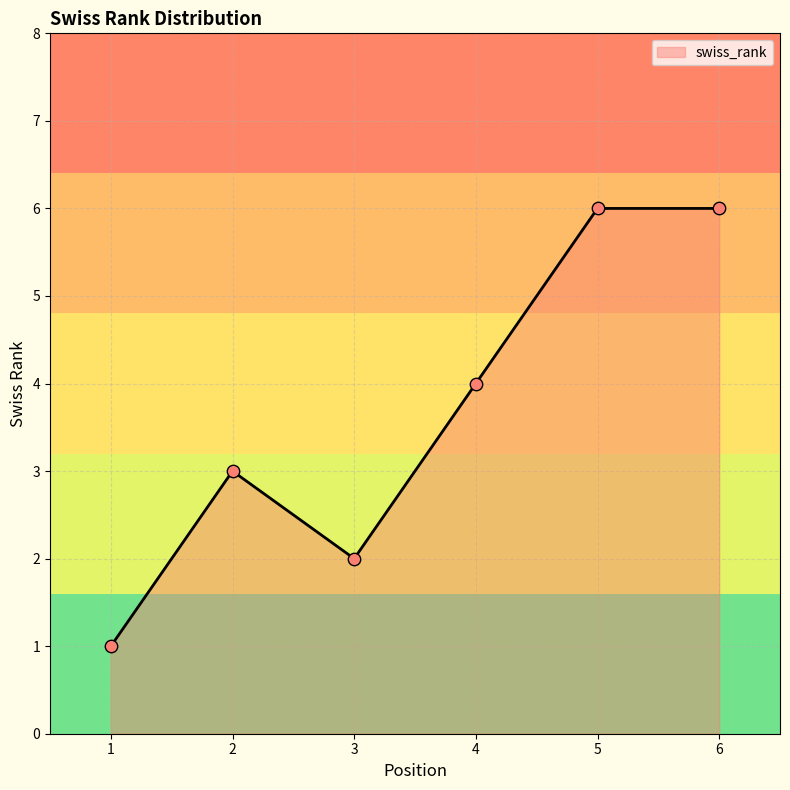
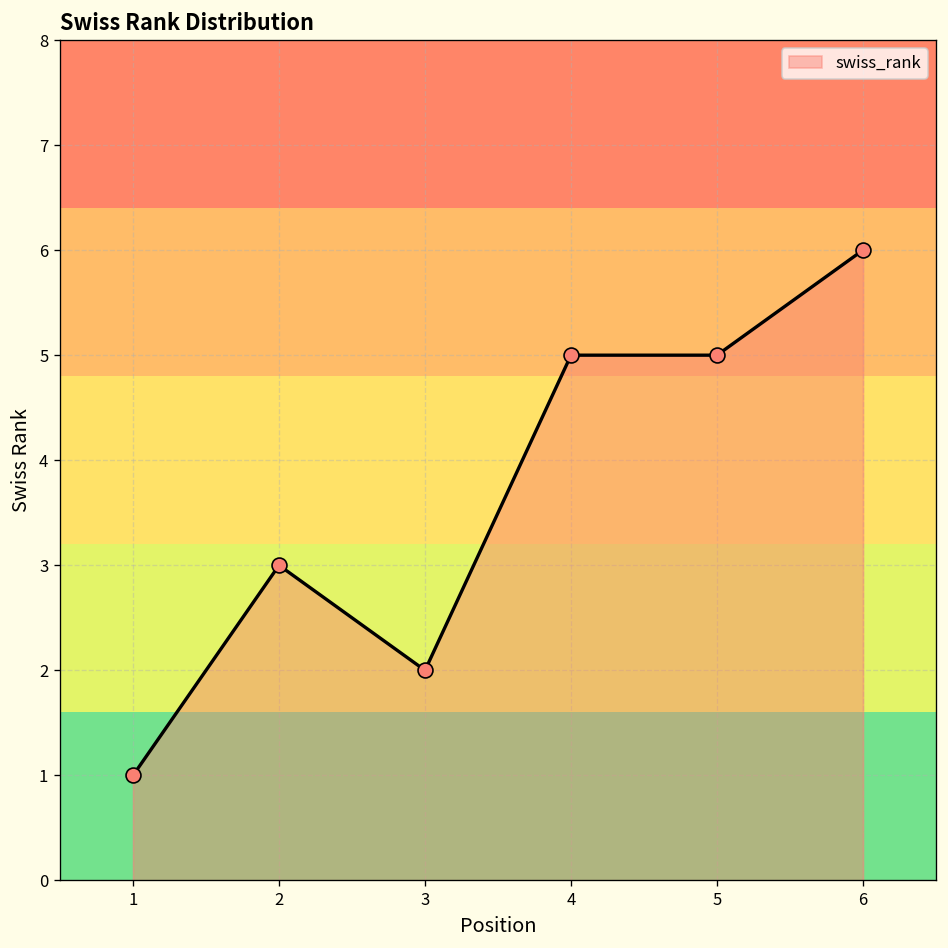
4: 4 -> 5
5: 6 -> 5
